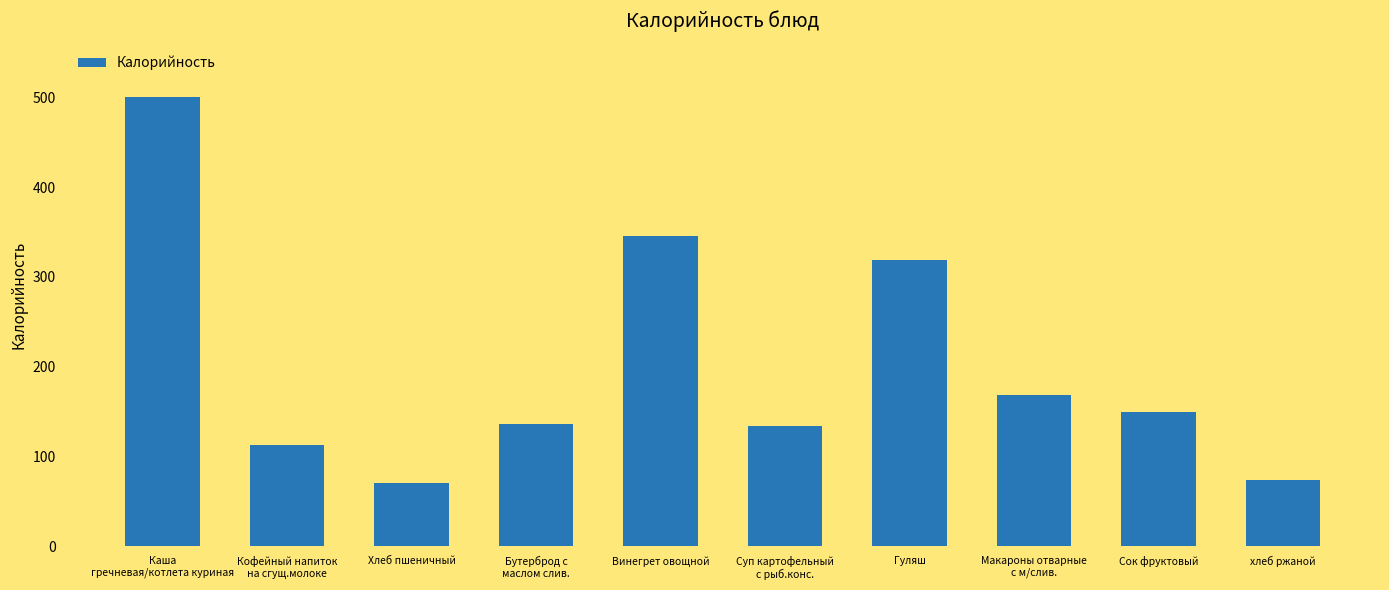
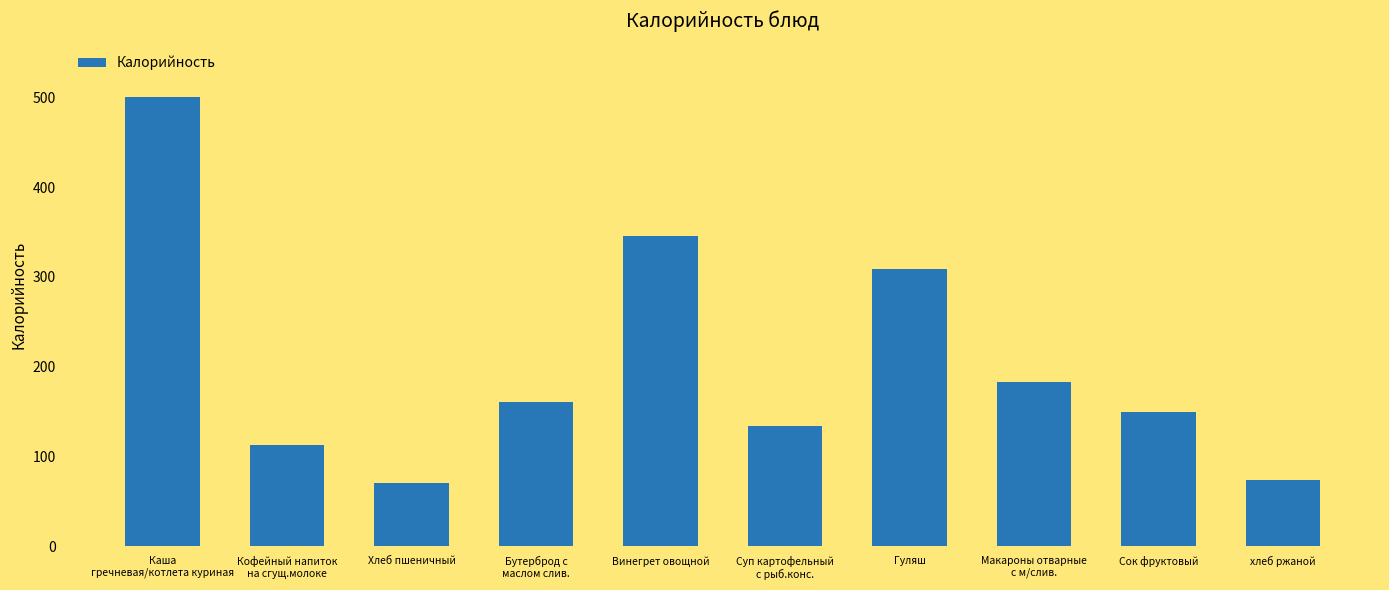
Бутерброд с маслом слив.: 140 -> 160
Гуляш: 320 -> 310
Макароны отварные с м/слив.: 170 -> 180
